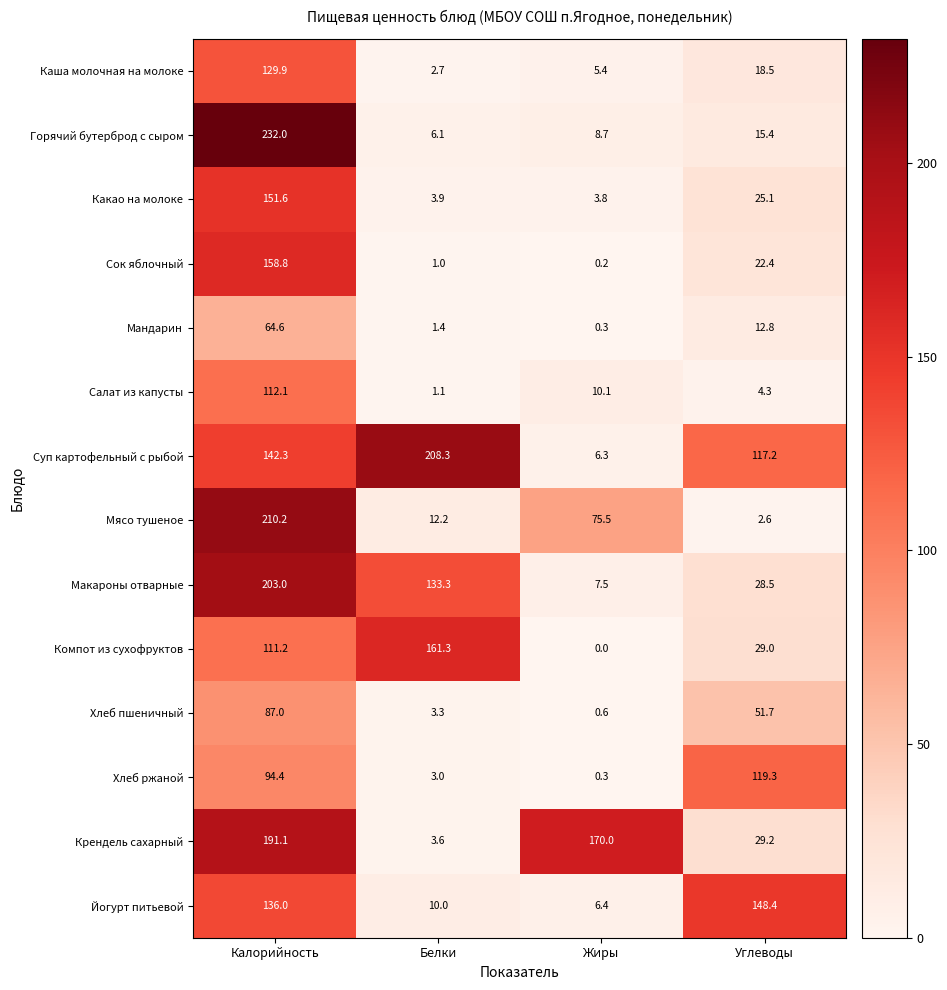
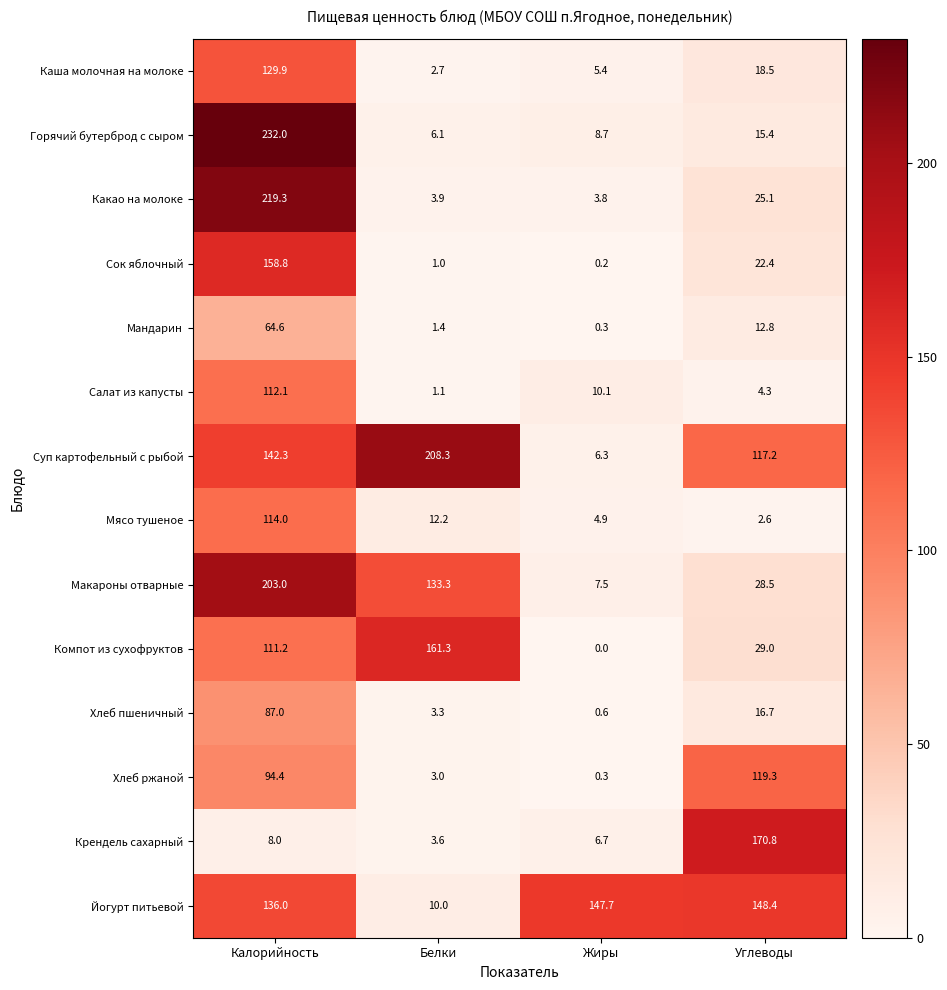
Какао на молоке, Калорийность: 151.6 -> 219.3
Мясо тушеное, Калорийность: 210.2 -> 114.0
Мясо тушеное, Жиры: 75.5 -> 4.9
Хлеб пшеничный, Углеводы: 51.7 -> 16.7
Крендель сахарный, Калорийность: 191.1 -> 8.0
Крендель сахарный, Жиры: 170.0 -> 6.7
Крендель сахарный, Углеводы: 29.2 -> 170.8
Йогурт питьевой, Жиры: 6.4 -> 147.7
